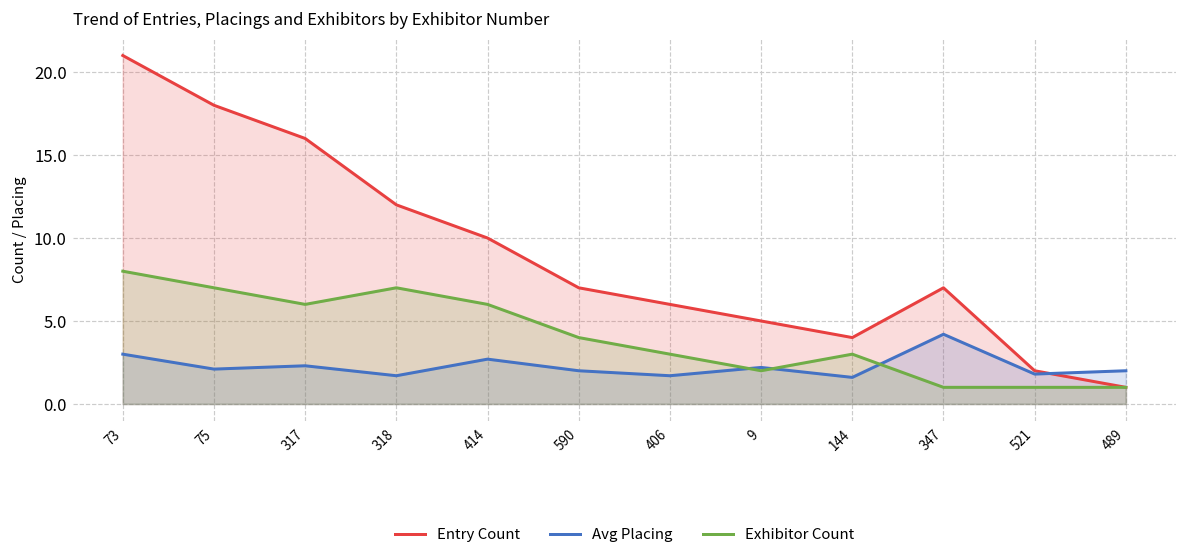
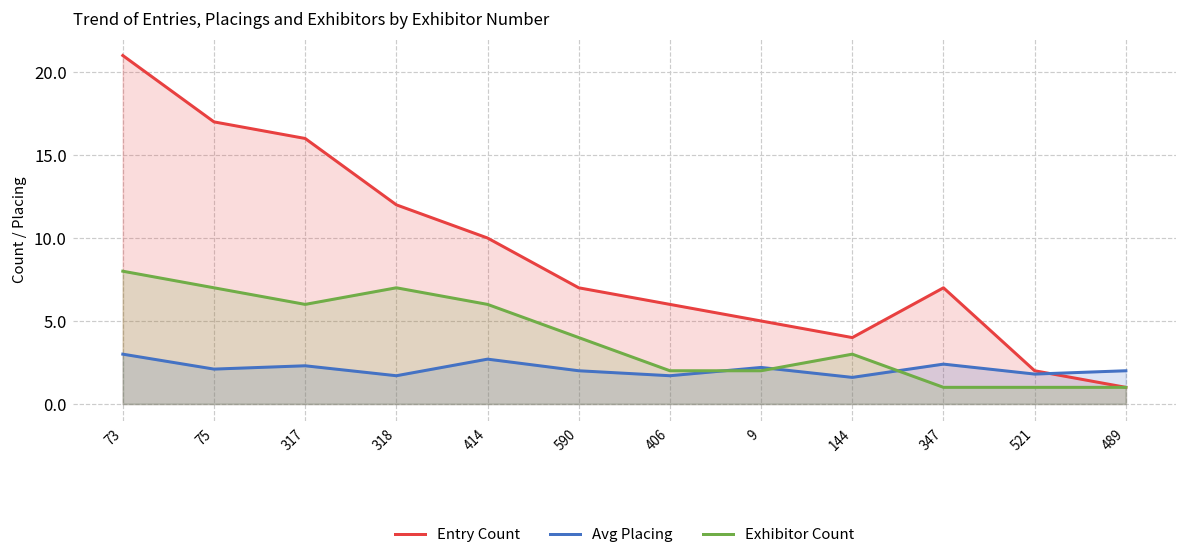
Entry Count, 75: 18 -> 17
Exhibitor Count, 406: 3 -> 2
Avg Placing, 347: 4.2 -> 2.4
